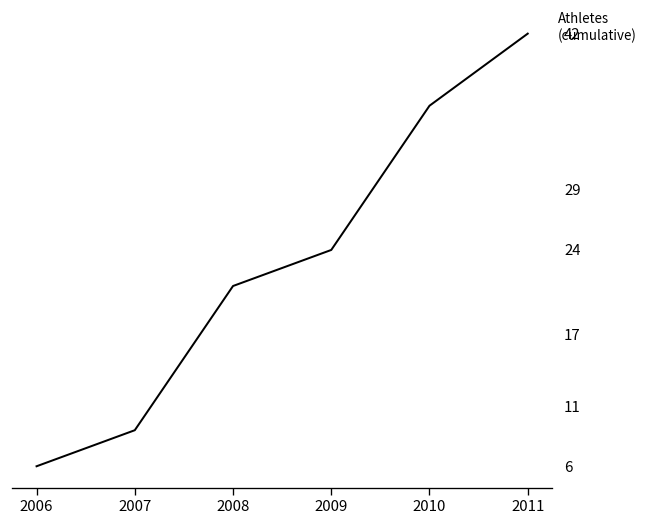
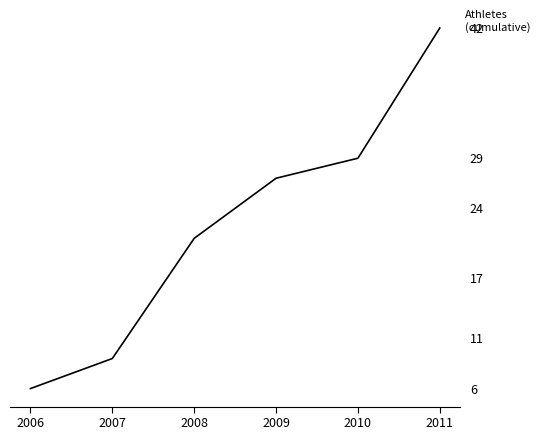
2009: 24 -> 27
2010: 36 -> 29
